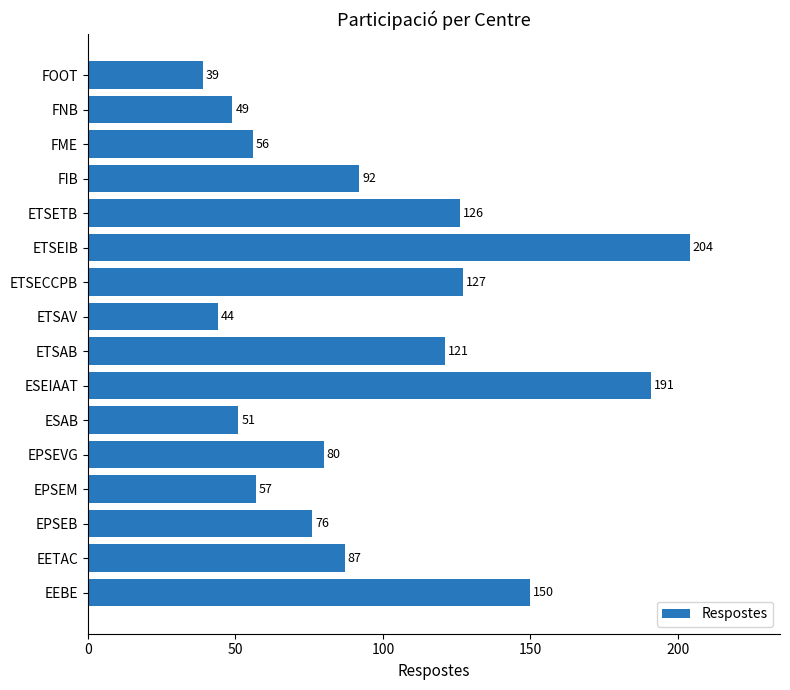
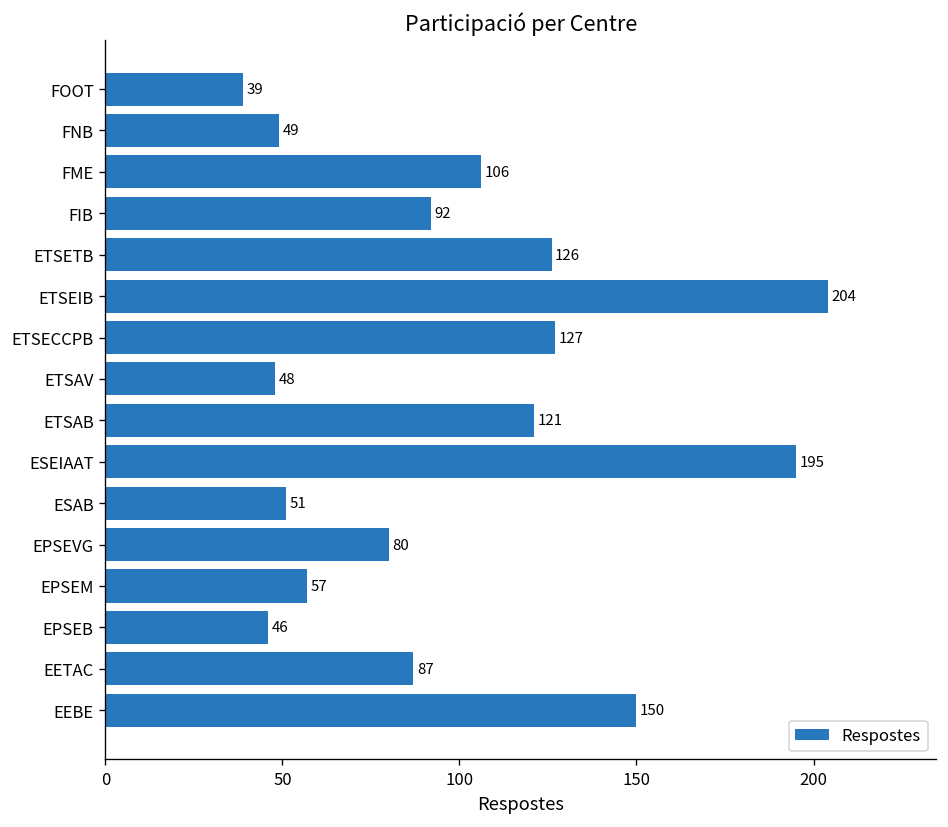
FME: 56 -> 106
ETSAV: 44 -> 48
ESEIAAT: 191 -> 195
EPSEB: 76 -> 46
